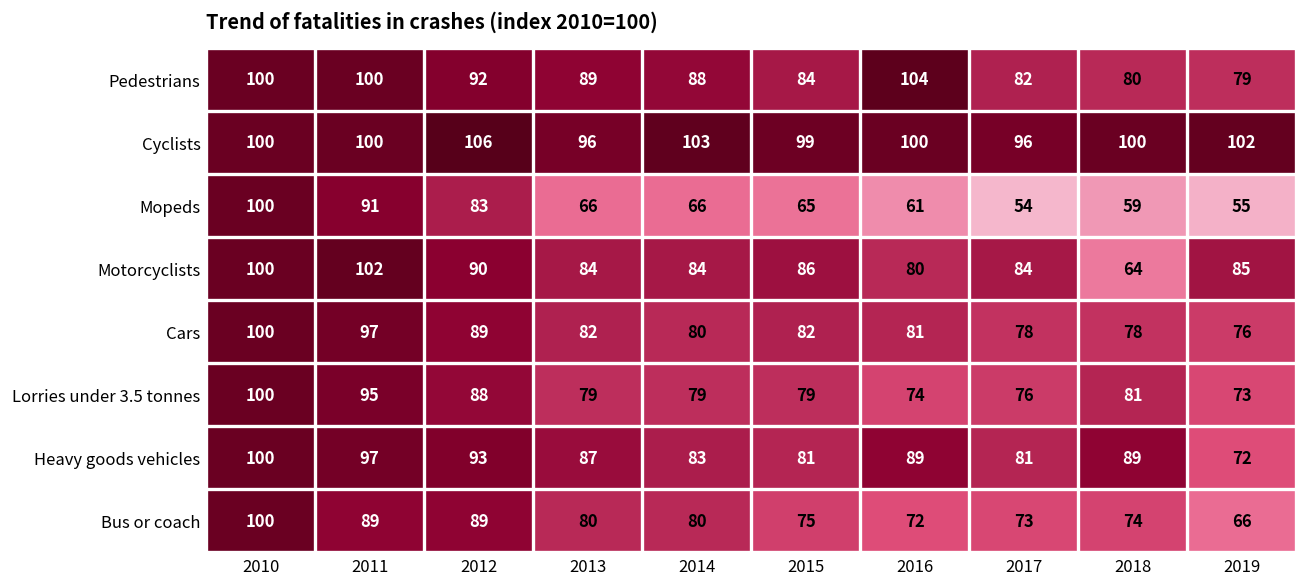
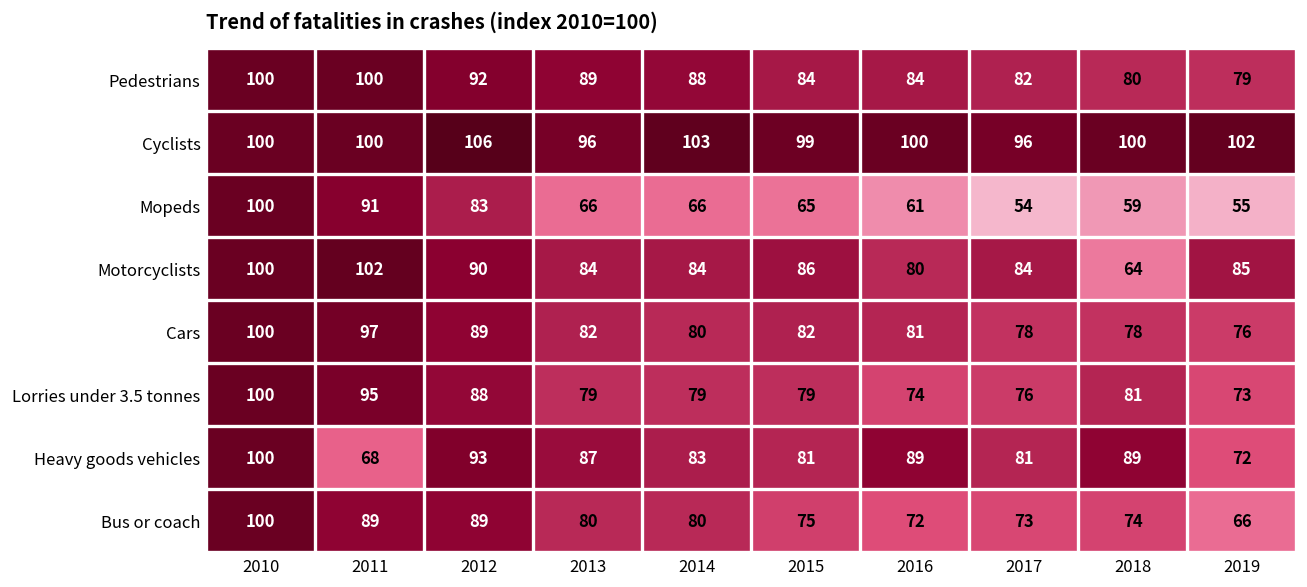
Pedestrians, 2016: 104 -> 84
Heavy goods vehicles, 2011: 97 -> 68
